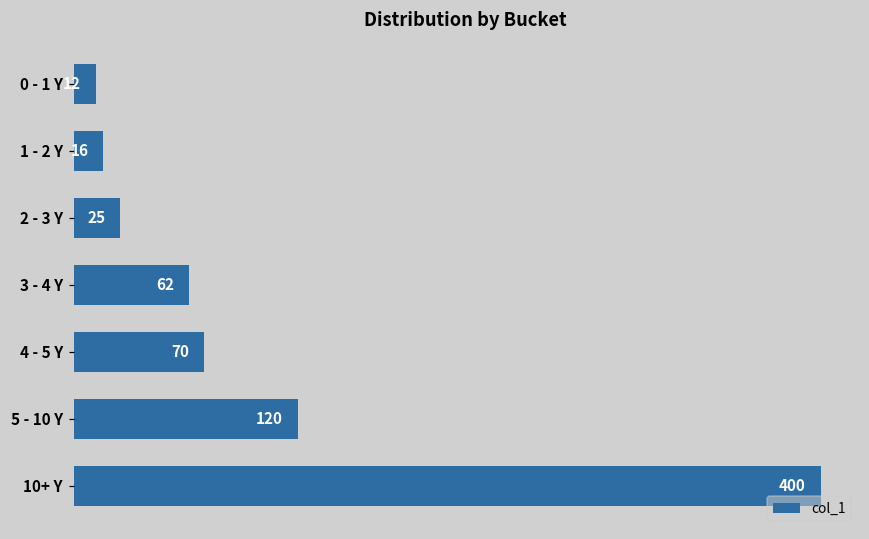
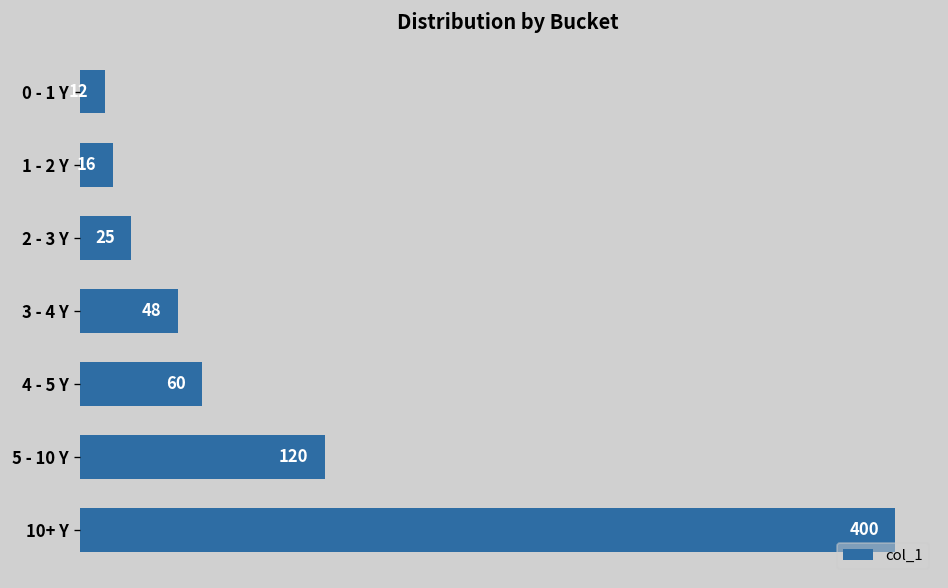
3 - 4 Y: 62 -> 48
4 - 5 Y: 70 -> 60
